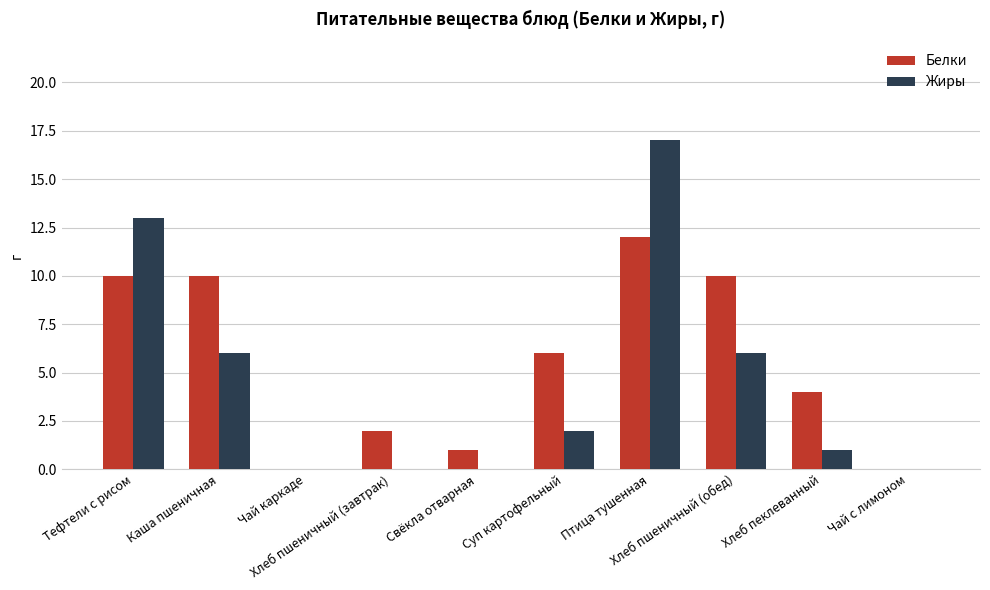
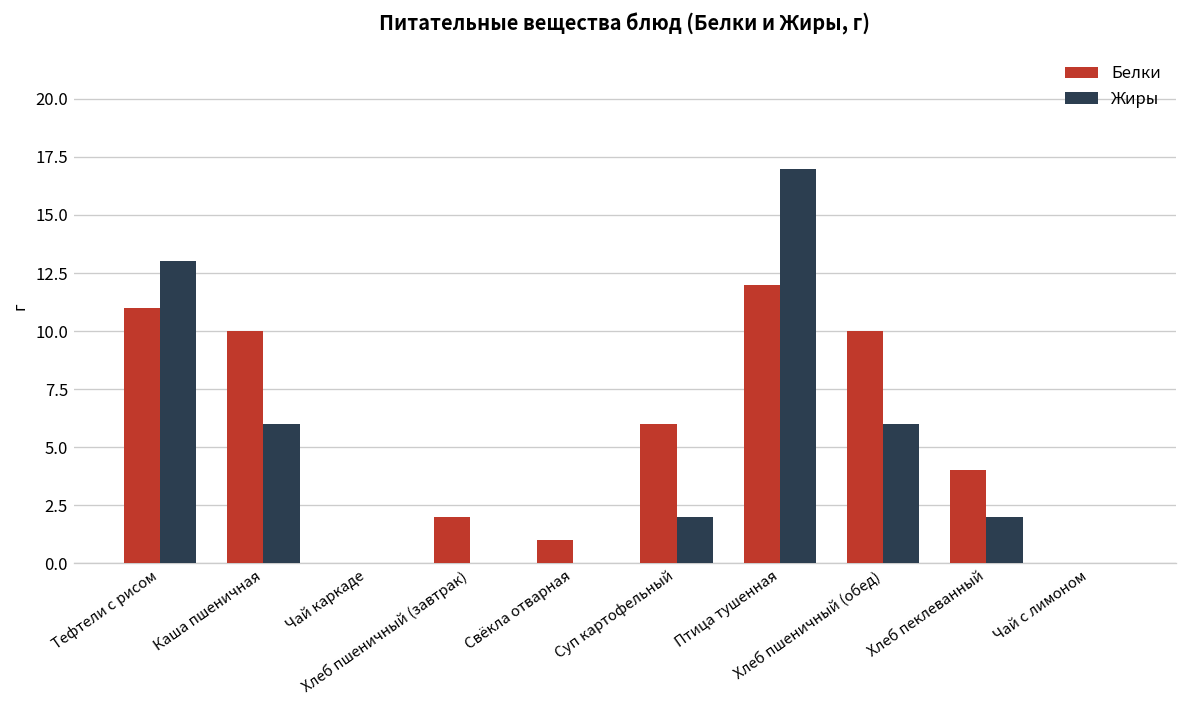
Белки, Тефтели с рисом: 10 -> 11
Жиры, Хлеб пеклеванный: 1 -> 2
